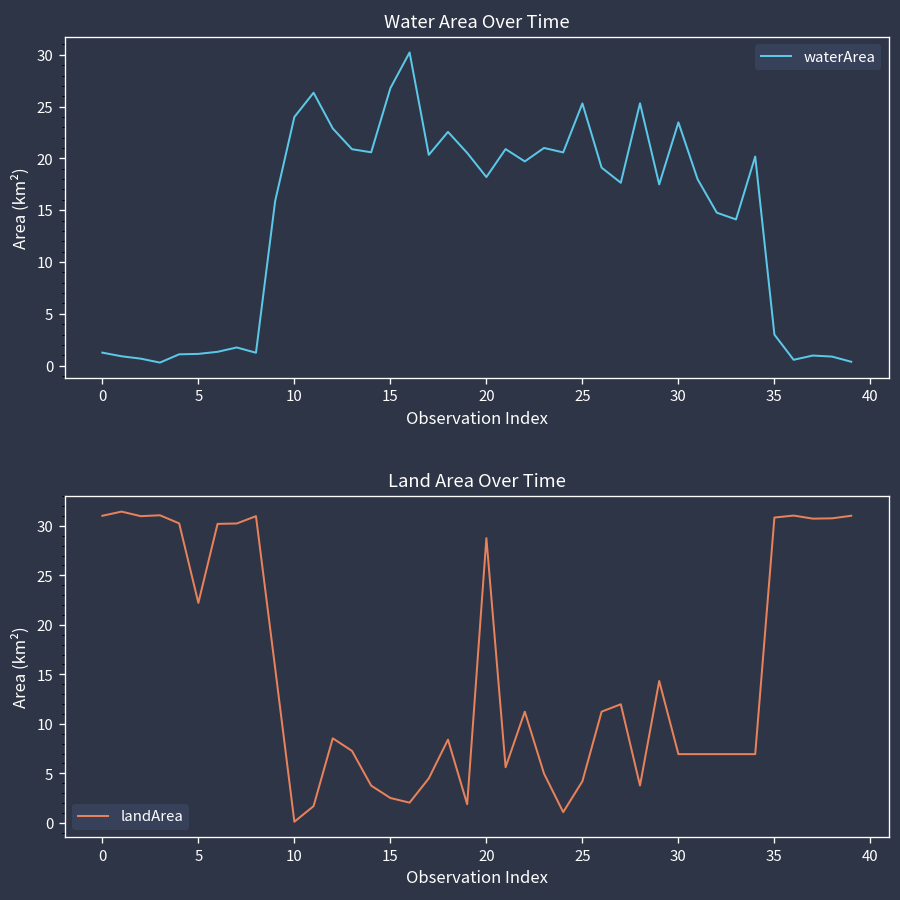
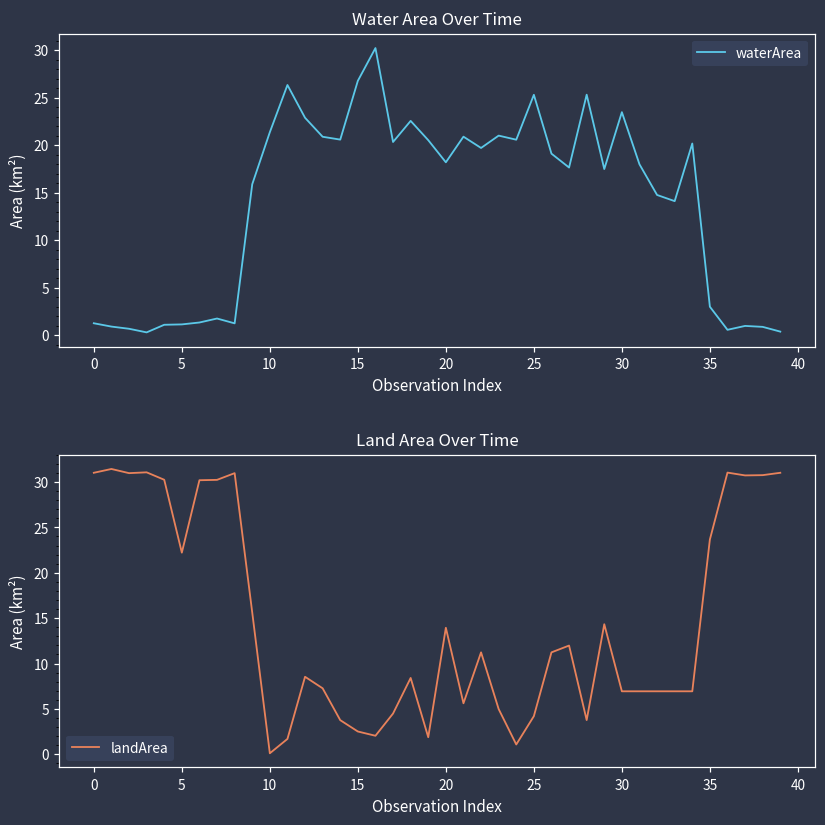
Water Area Over Time, 10: 24 -> 21
Land Area Over Time, 20: 29 -> 14
Land Area Over Time, 35: 31 -> 24
